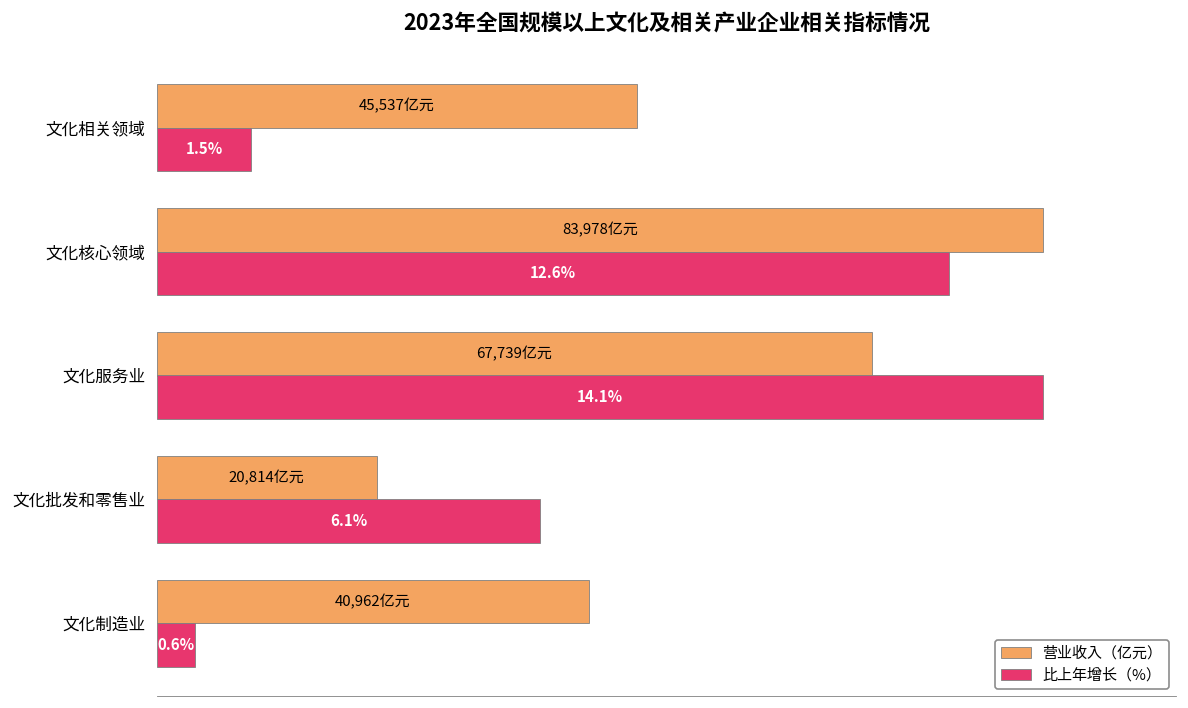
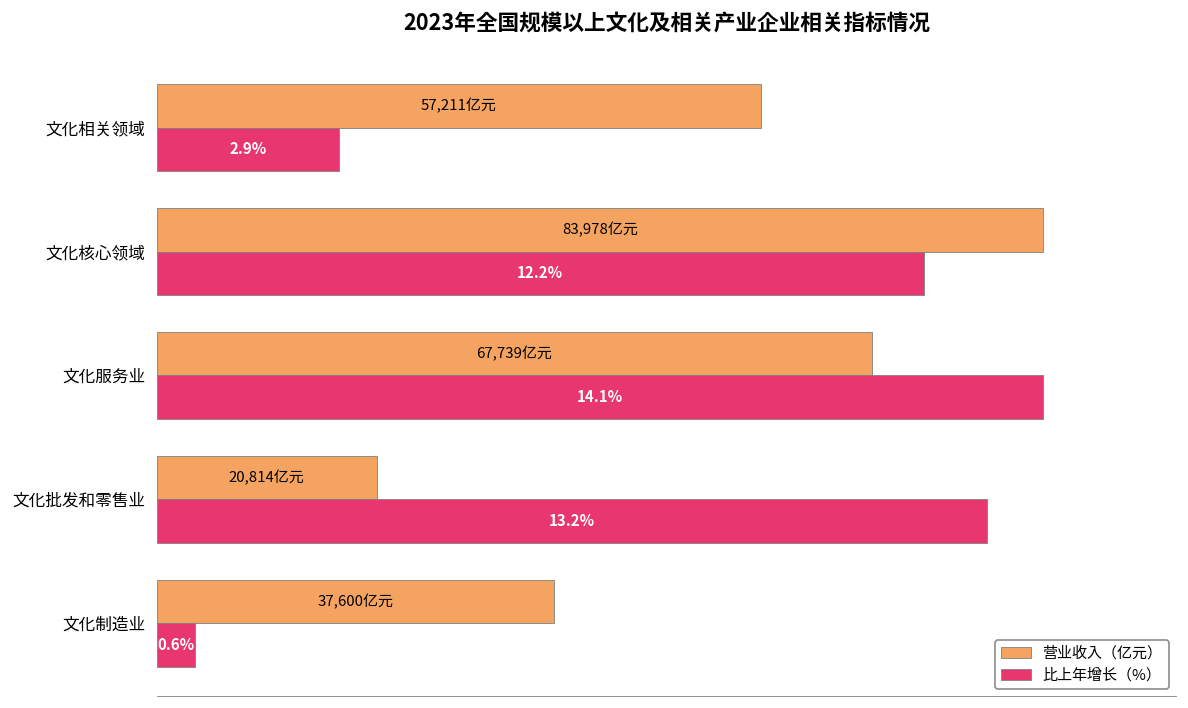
营业收入（亿元）, 文化相关领域: 45,537 -> 57,211
比上年增长（%）, 文化相关领域: 1.5% -> 2.9%
比上年增长（%）, 文化核心领域: 12.6% -> 12.2%
比上年增长（%）, 文化批发和零售业: 6.1% -> 13.2%
营业收入（亿元）, 文化制造业: 40,962 -> 37,600
